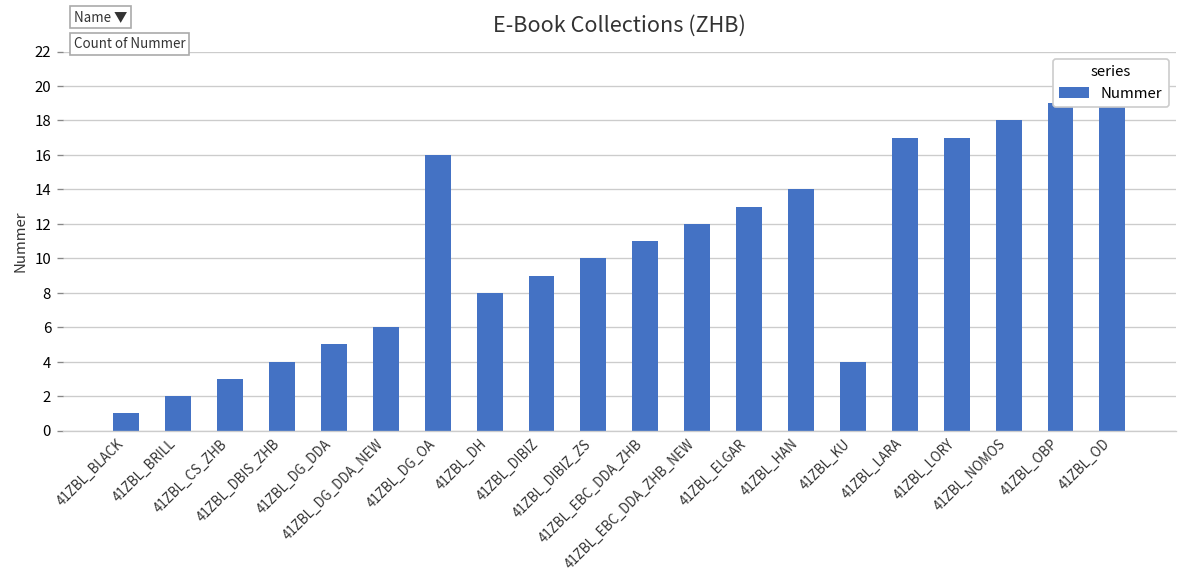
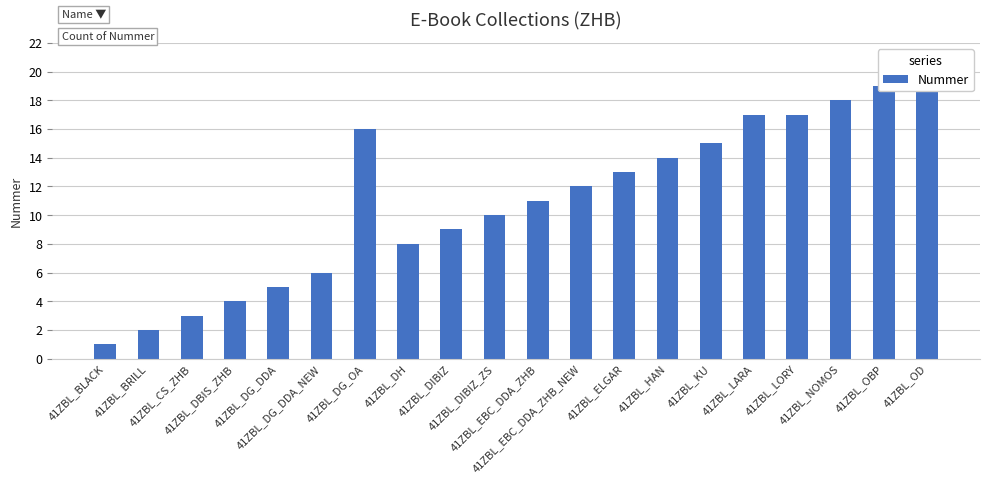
41ZBL_KU: 4 -> 15
